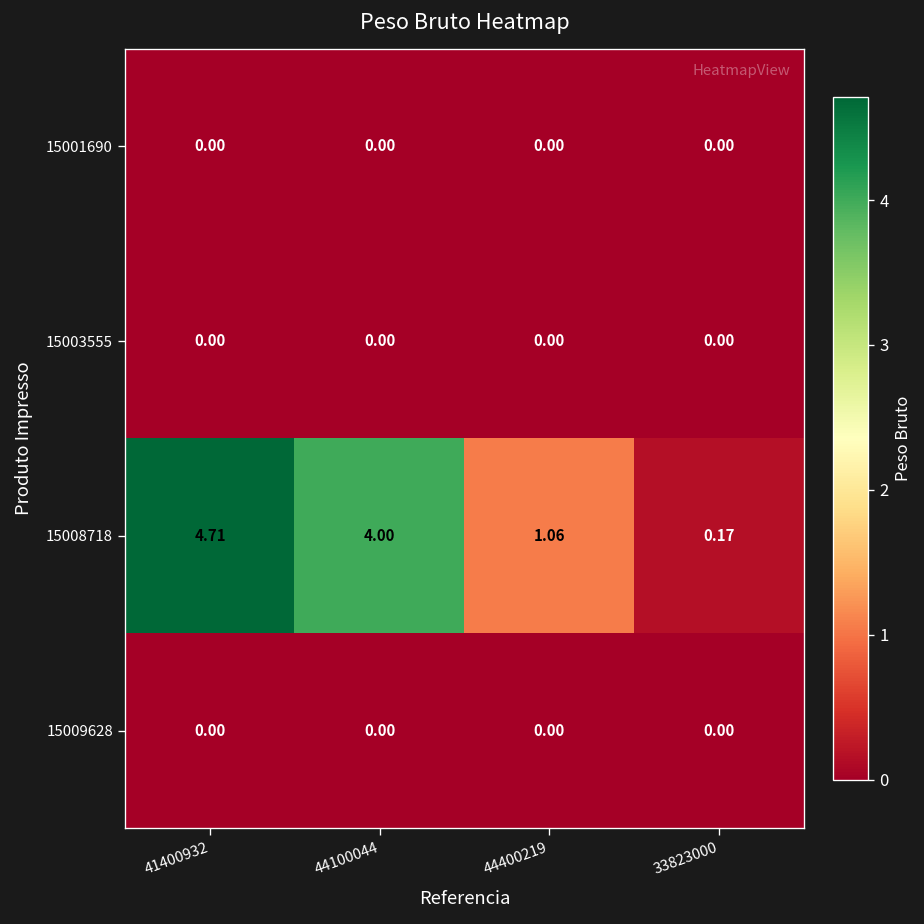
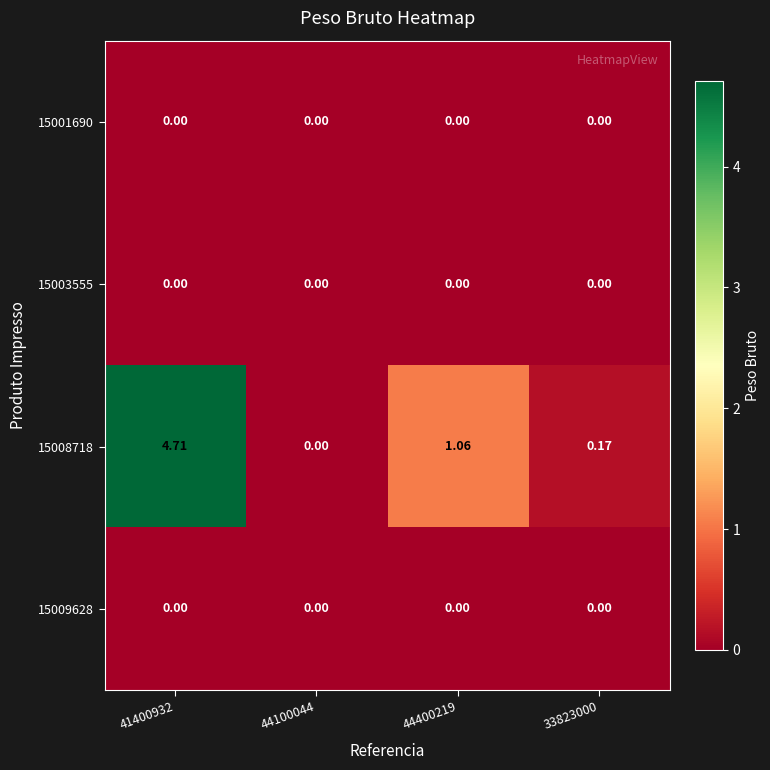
15008718, 44100044: 4.00 -> 0.00
